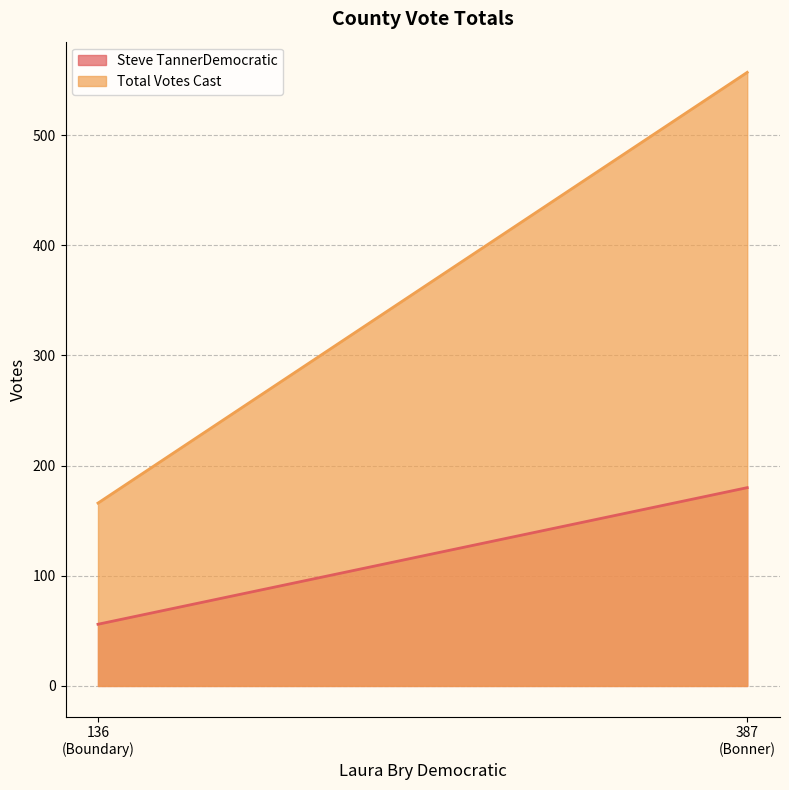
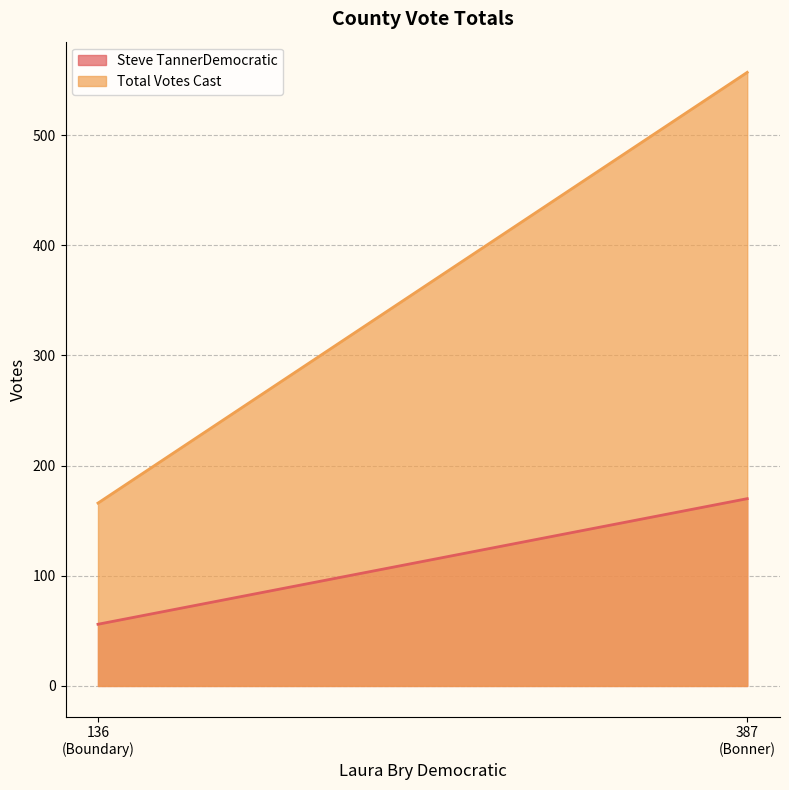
Steve TannerDemocratic, 387 (Bonner): 180 -> 170
